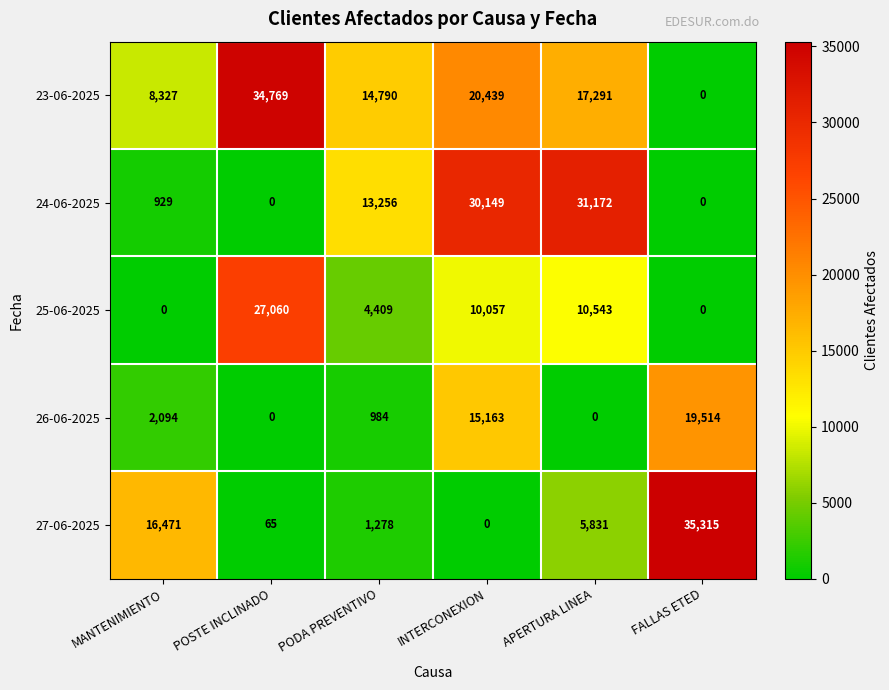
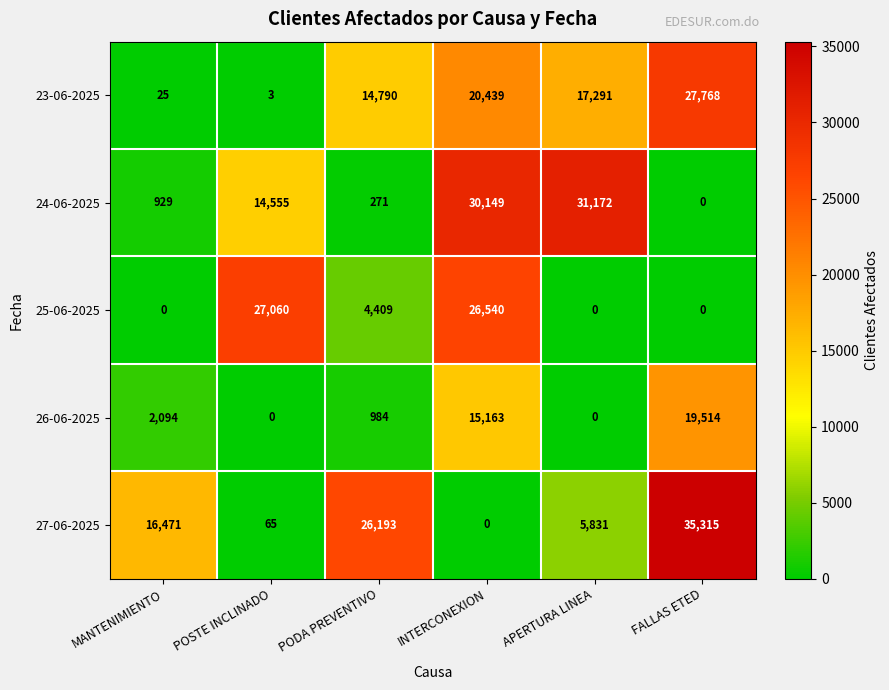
23-06-2025, MANTENIMIENTO: 8,327 -> 25
23-06-2025, POSTE INCLINADO: 34,769 -> 3
23-06-2025, FALLAS ETED: 0 -> 27,768
24-06-2025, POSTE INCLINADO: 0 -> 14,555
24-06-2025, PODA PREVENTIVO: 13,256 -> 271
25-06-2025, INTERCONEXION: 10,057 -> 26,540
25-06-2025, APERTURA LINEA: 10,543 -> 0
27-06-2025, PODA PREVENTIVO: 1,278 -> 26,193
